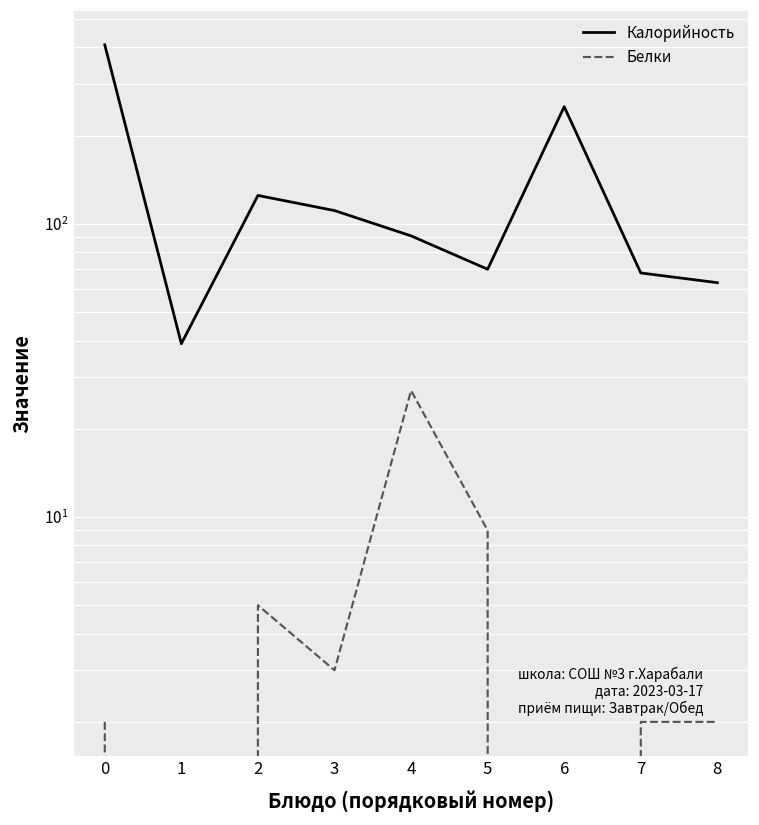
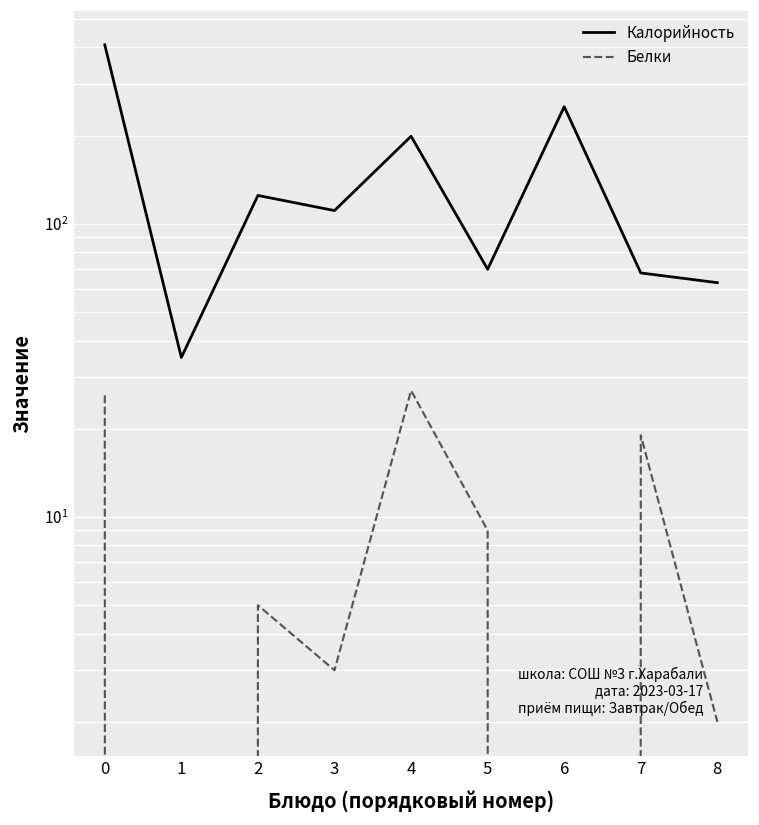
Белки, 0: 2 -> 26
Калорийность, 1: 39 -> 35
Калорийность, 4: 91 -> 200
Белки, 7: 2 -> 19
